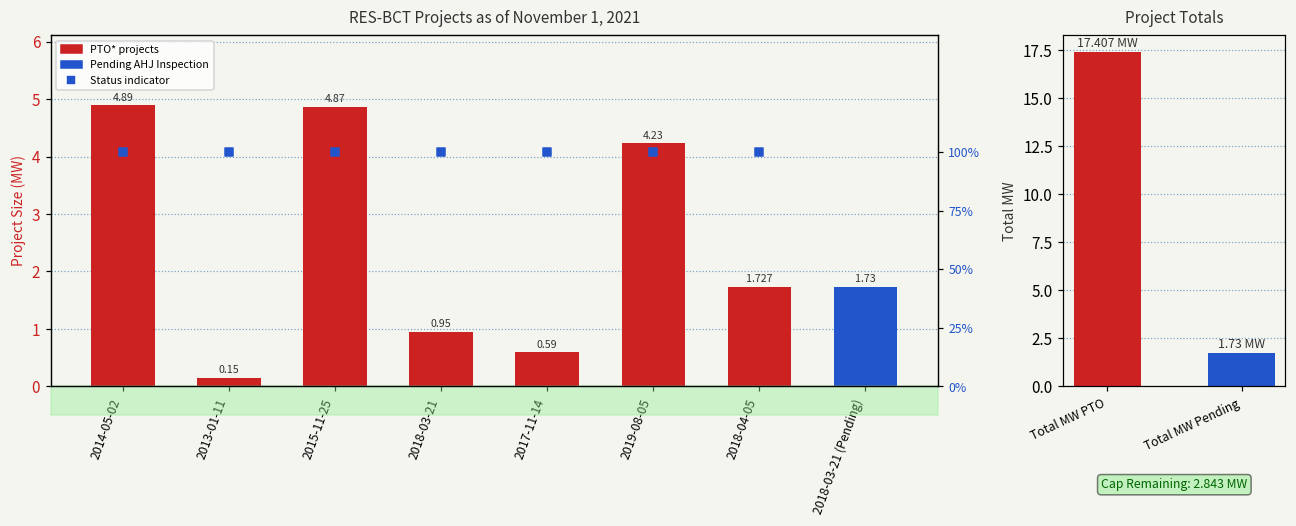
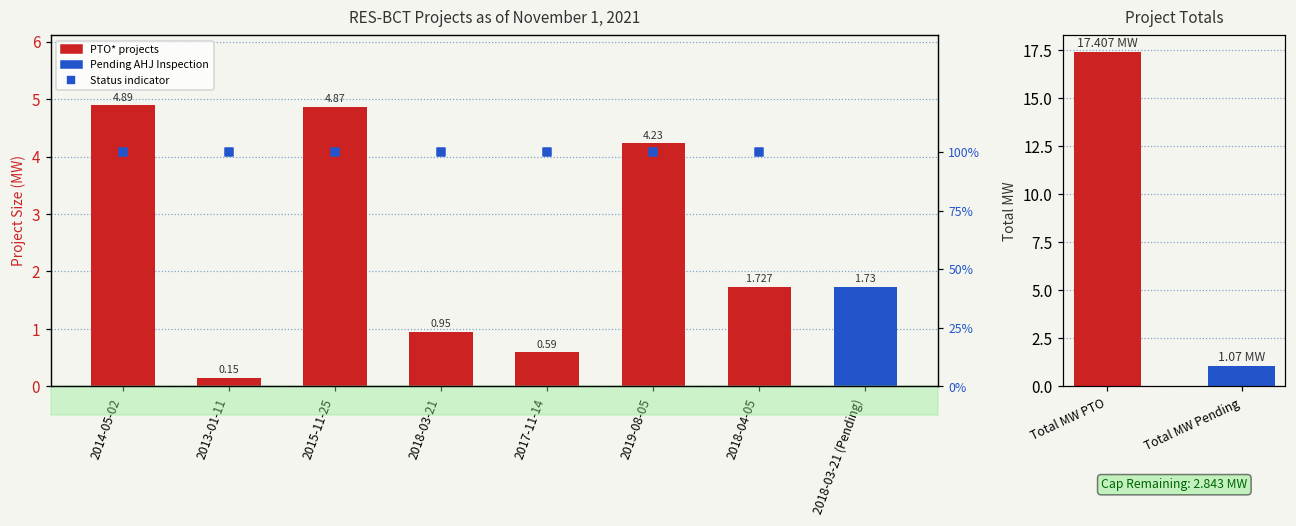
Project Totals, Total MW Pending: 1.73 -> 1.07
